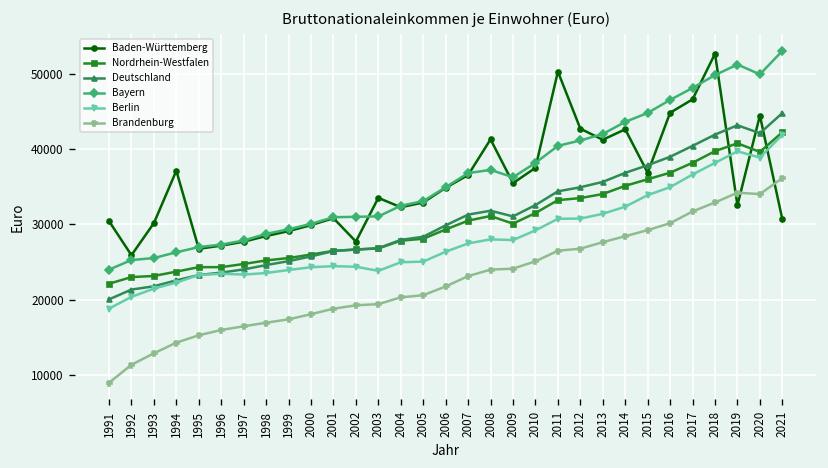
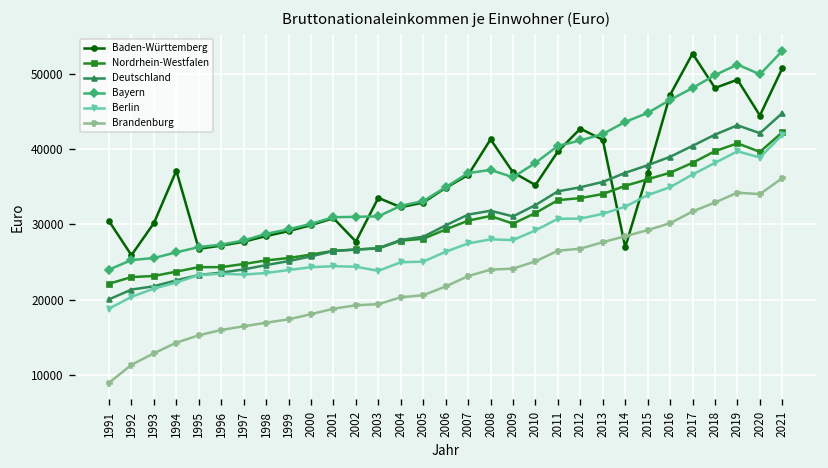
Baden-Württemberg, 2009: 36000 -> 37000
Baden-Württemberg, 2010: 38000 -> 35000
Baden-Württemberg, 2011: 50000 -> 40000
Baden-Württemberg, 2014: 43000 -> 27000
Baden-Württemberg, 2016: 45000 -> 47000
Baden-Württemberg, 2017: 47000 -> 53000
Baden-Württemberg, 2018: 53000 -> 48000
Baden-Württemberg, 2019: 33000 -> 49000
Baden-Württemberg, 2021: 31000 -> 51000
